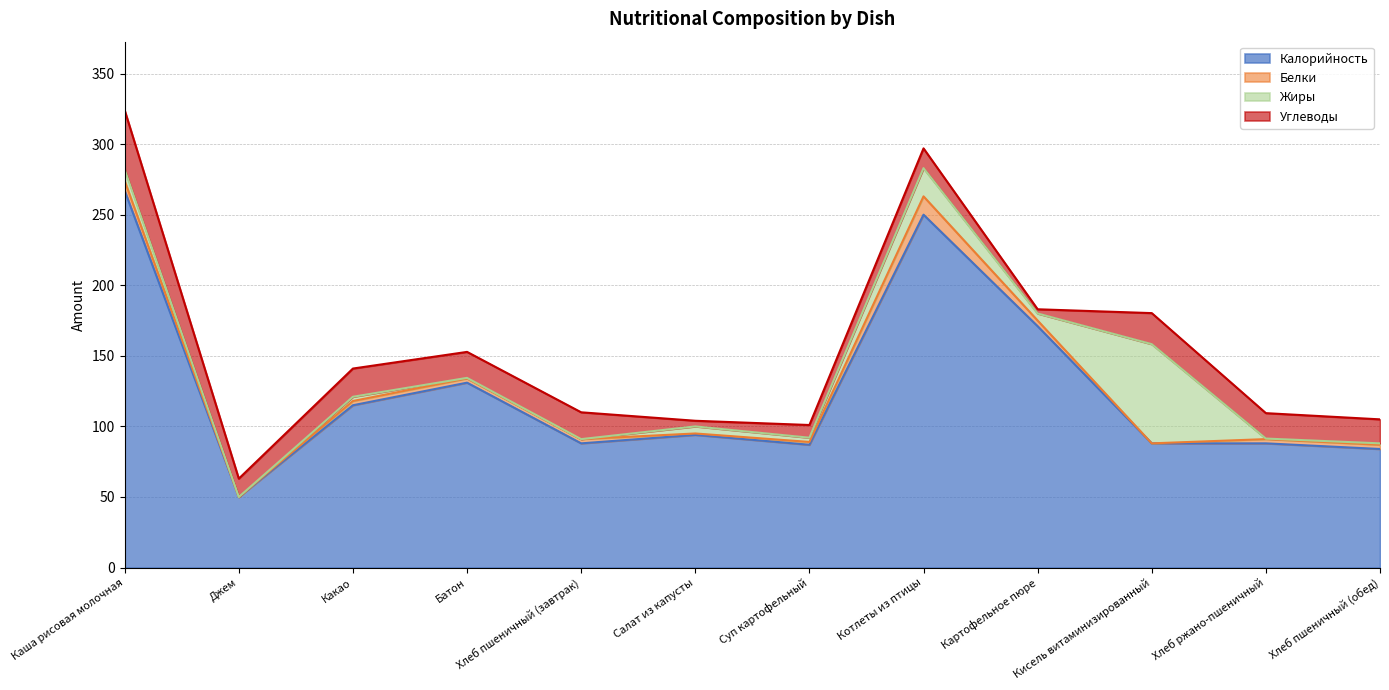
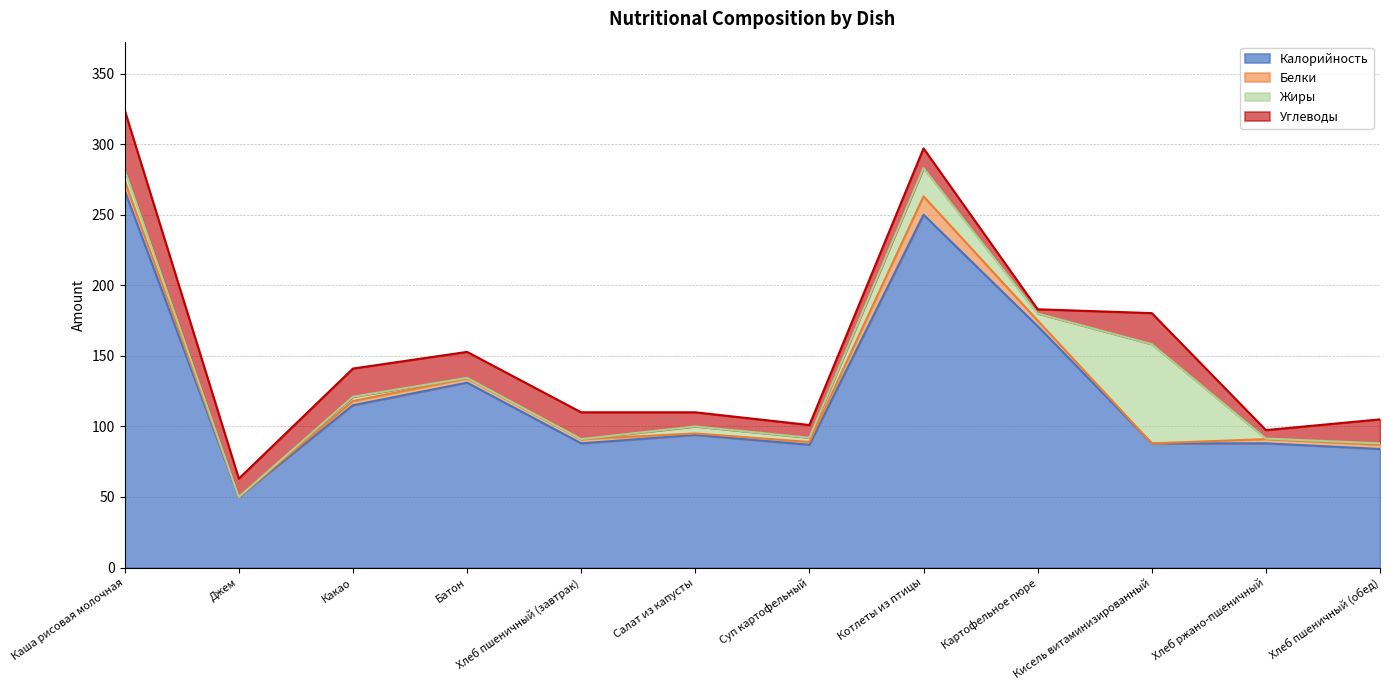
Углеводы, Салат из капусты: 4 -> 10
Углеводы, Хлеб ржано-пшеничный: 18 -> 6
